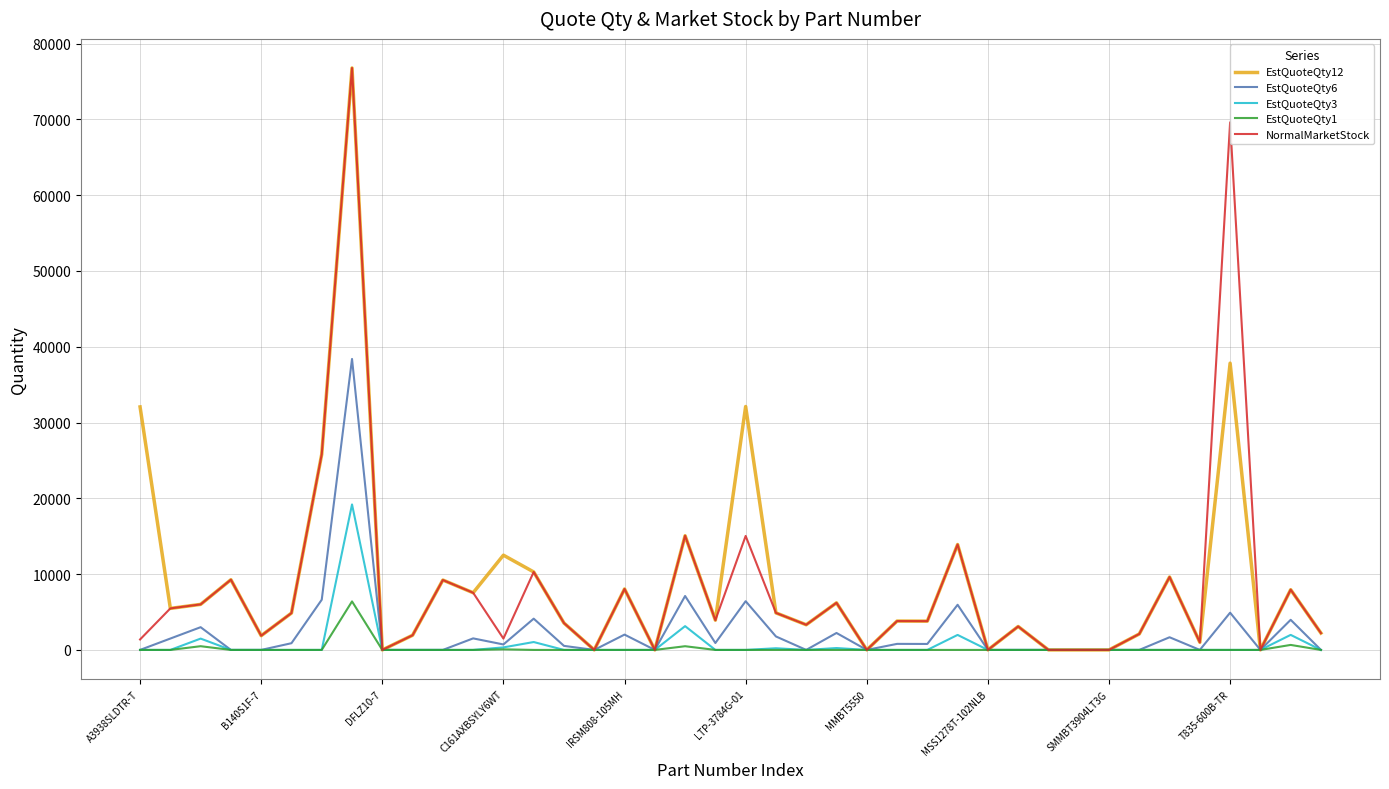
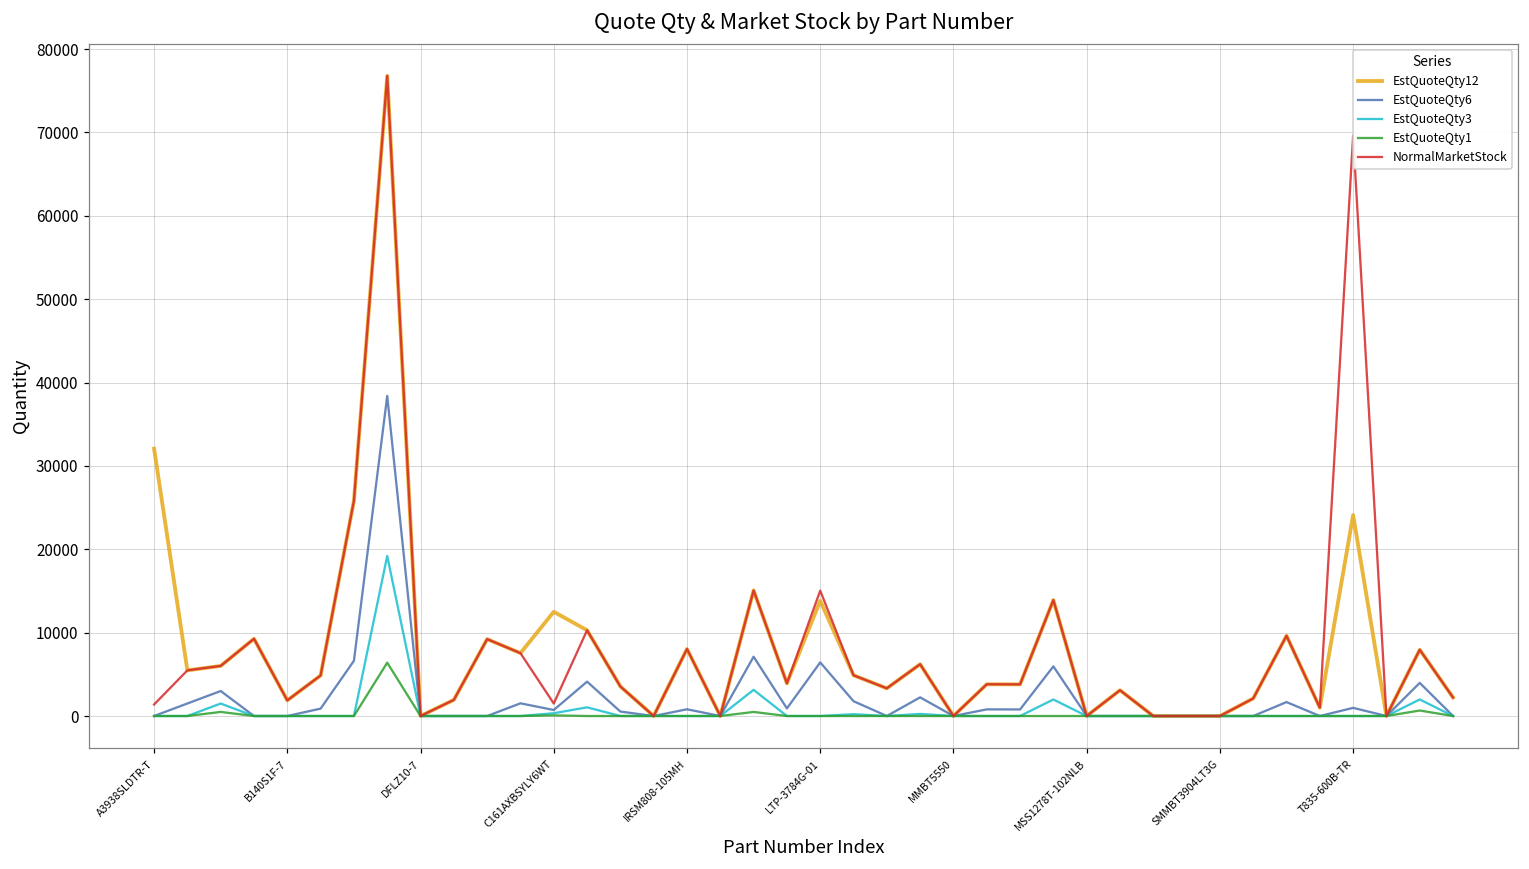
EstQuoteQty6, IRSM808-105MH: 2000 -> 1000
EstQuoteQty12, LTP-3784G-01: 32000 -> 14000
EstQuoteQty12, T835-600B-TR: 38000 -> 24000
EstQuoteQty6, T835-600B-TR: 5000 -> 1000
